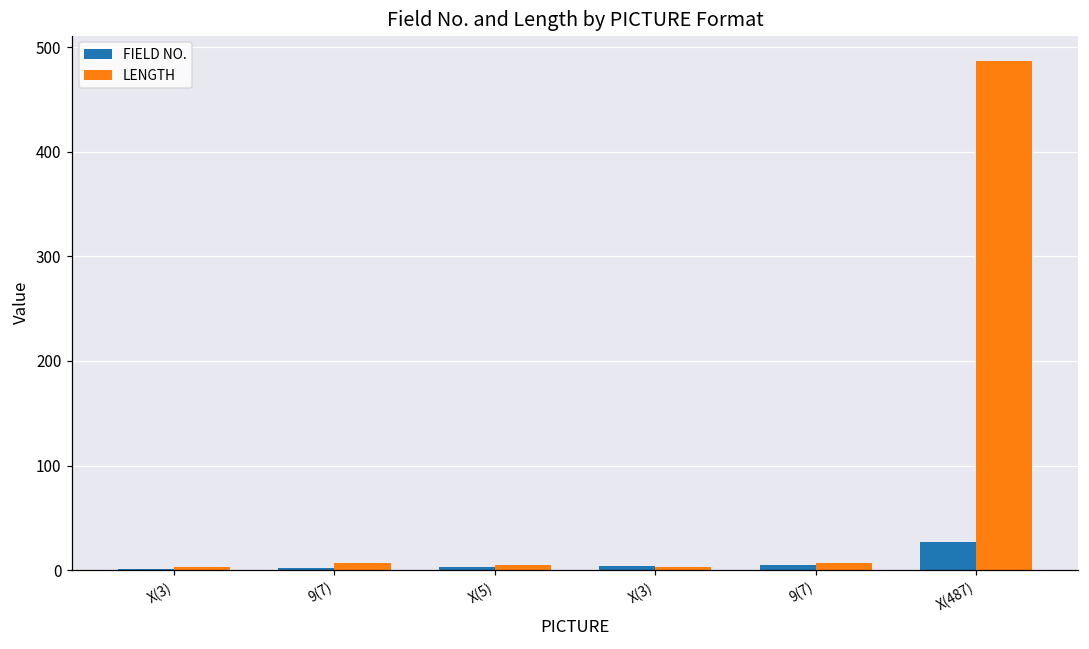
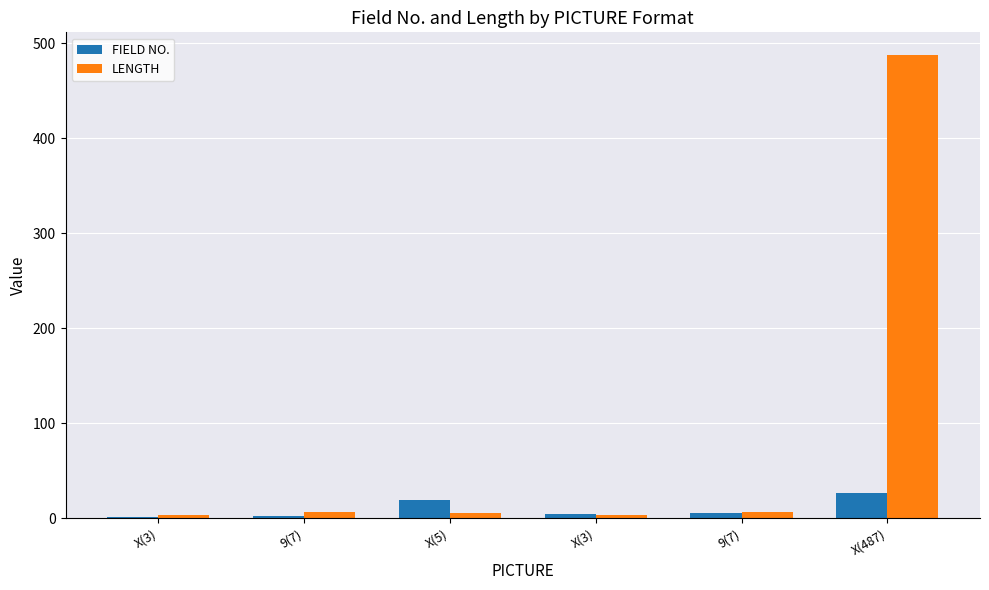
FIELD NO., X(5): 0 -> 20
